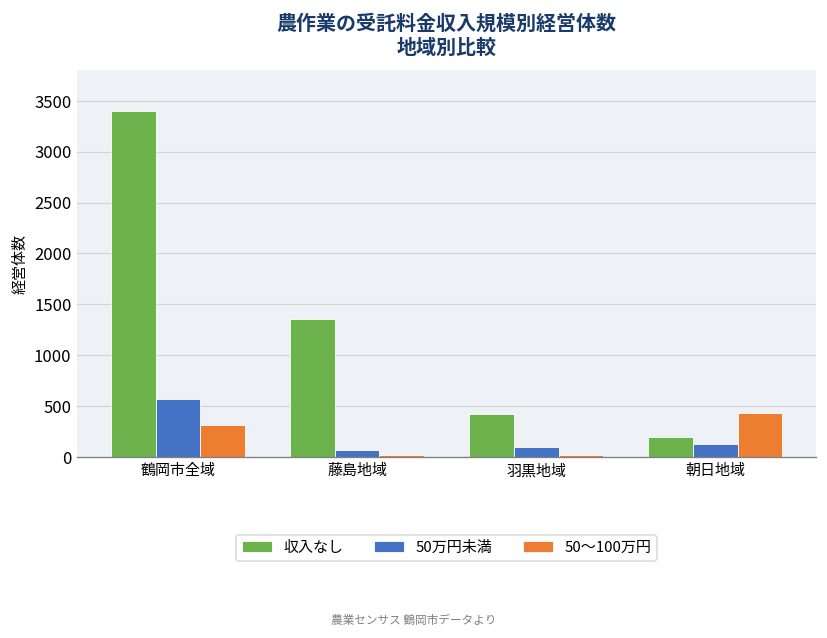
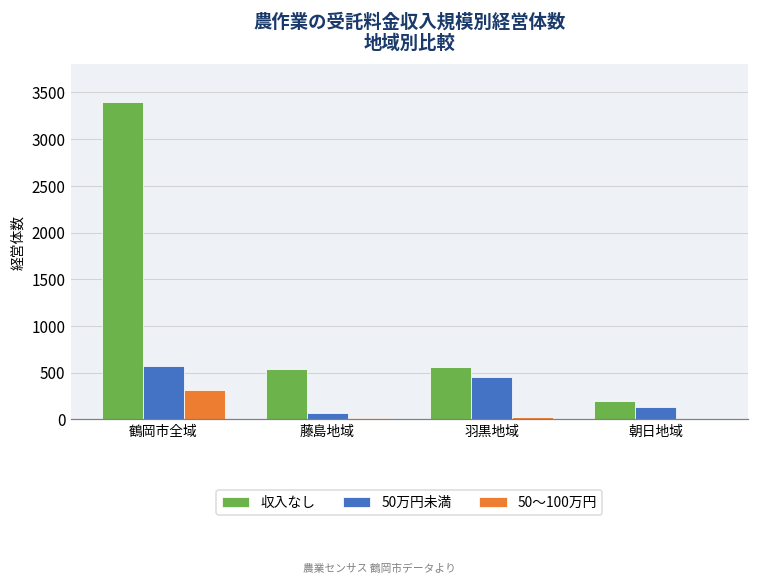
収入なし, 藤島地域: 1400 -> 500
収入なし, 羽黒地域: 400 -> 600
50万円未満, 羽黒地域: 100 -> 500
50～100万円, 朝日地域: 400 -> 0
